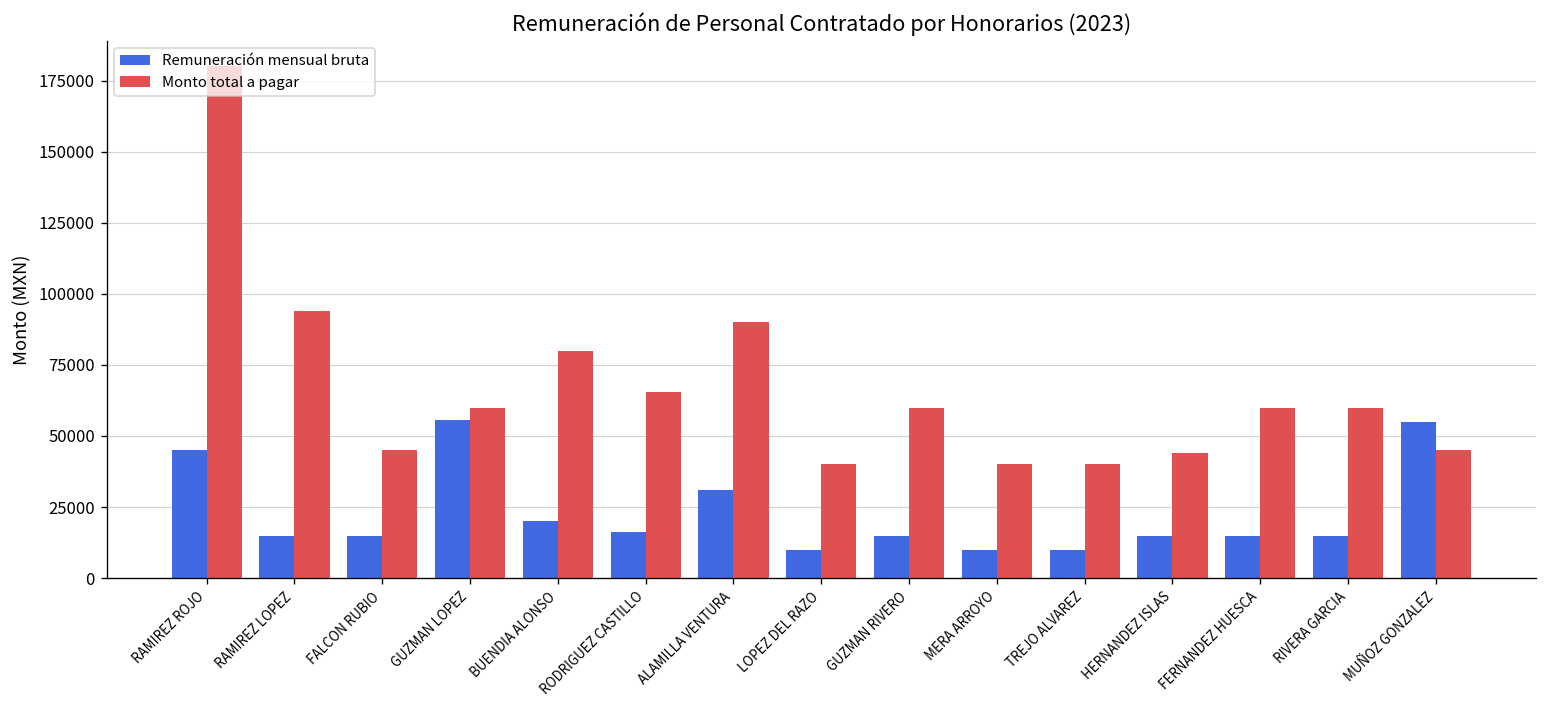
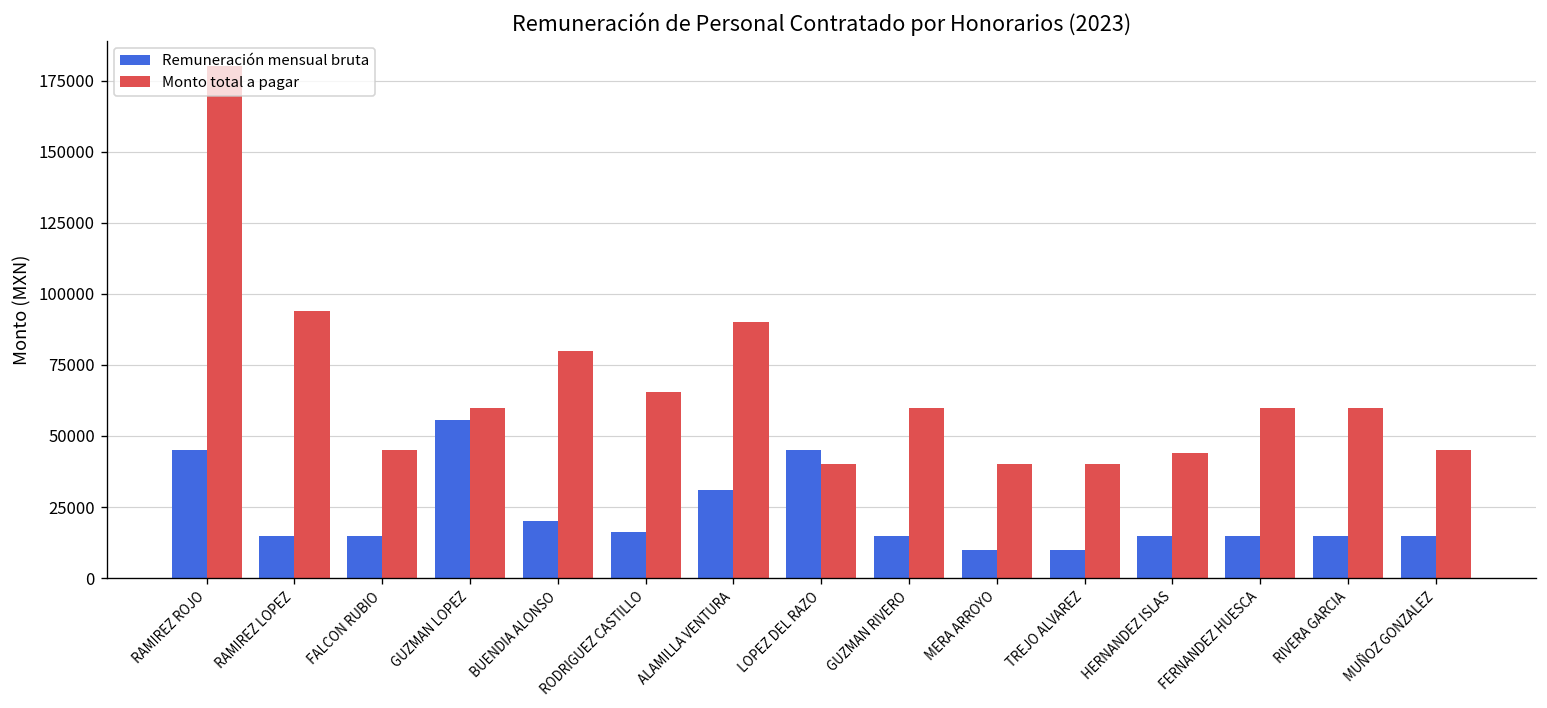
Remuneración mensual bruta, LOPEZ DEL RAZO: 10000 -> 45000
Remuneración mensual bruta, MUÑOZ GONZALEZ: 55000 -> 15000
